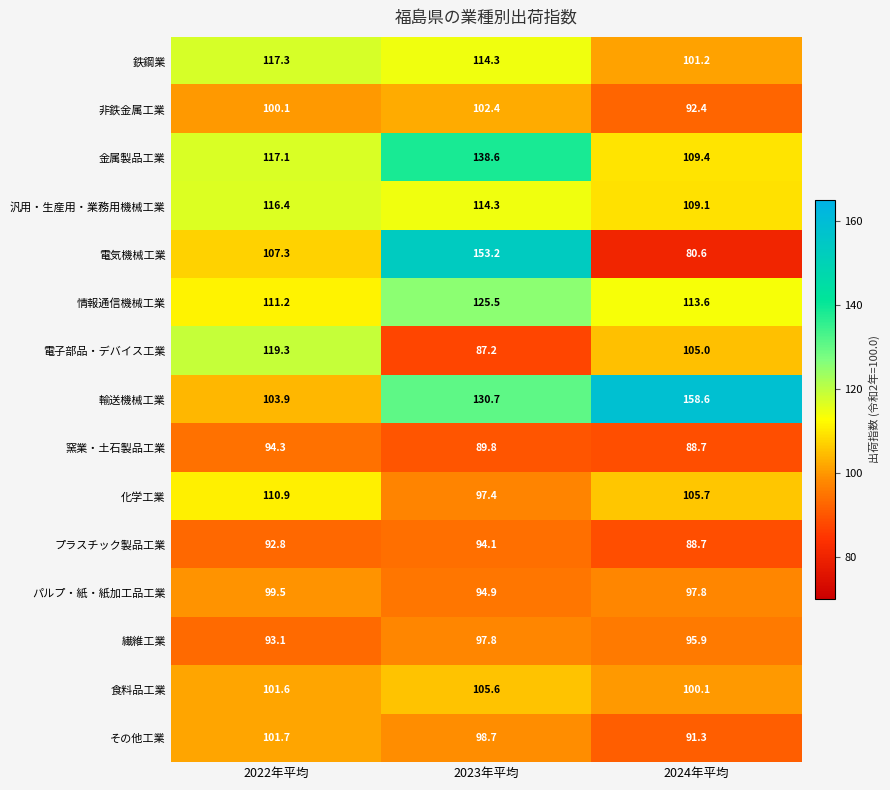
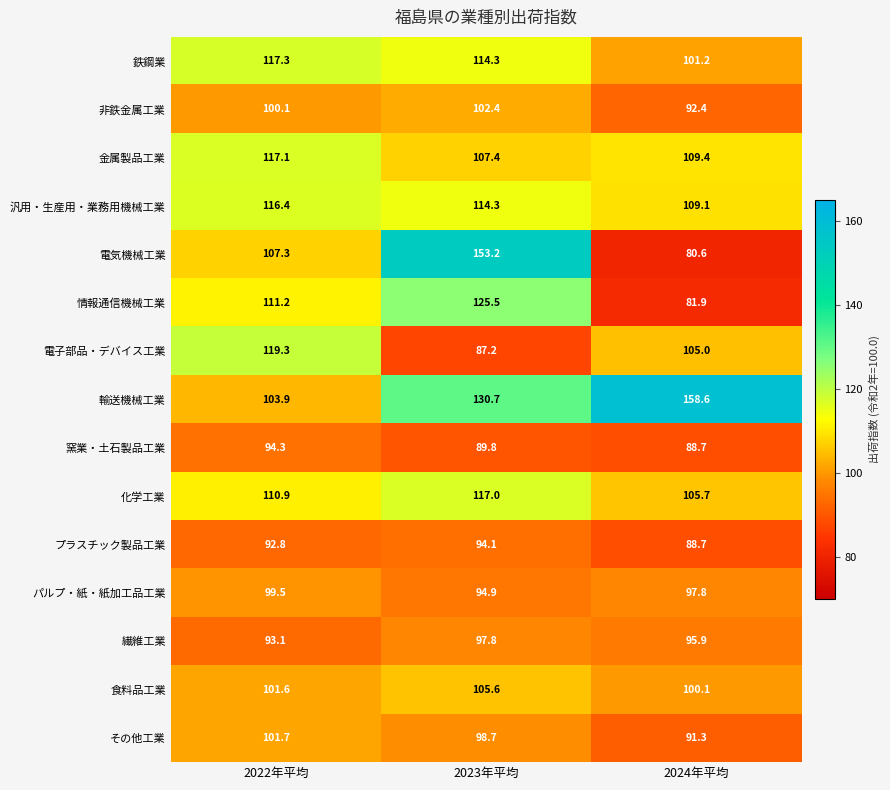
金属製品工業, 2023年平均: 138.6 -> 107.4
情報通信機械工業, 2024年平均: 113.6 -> 81.9
化学工業, 2023年平均: 97.4 -> 117.0
